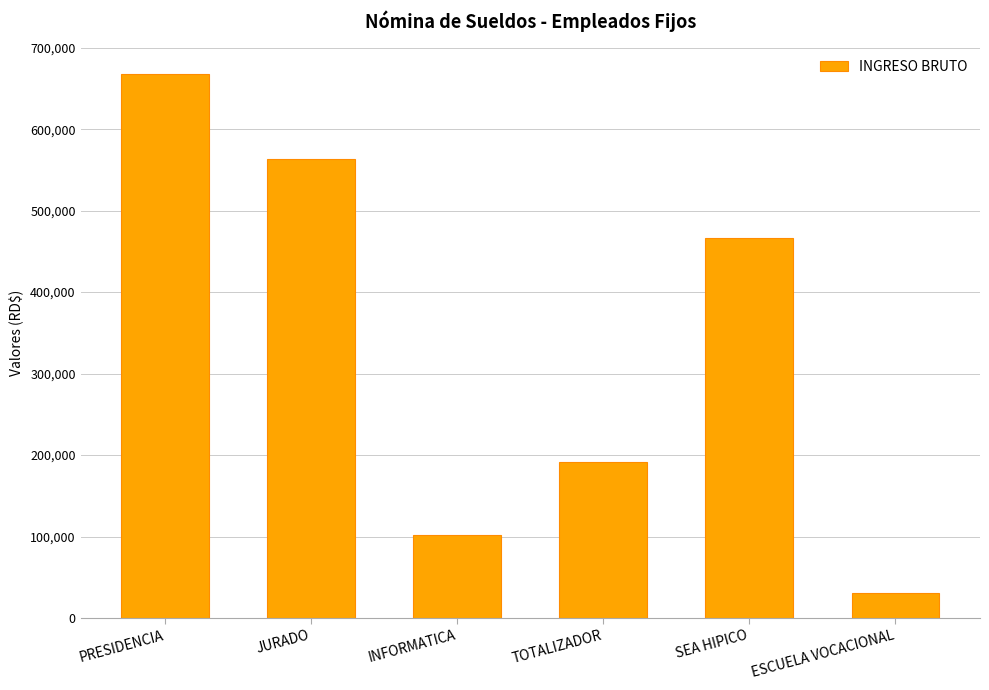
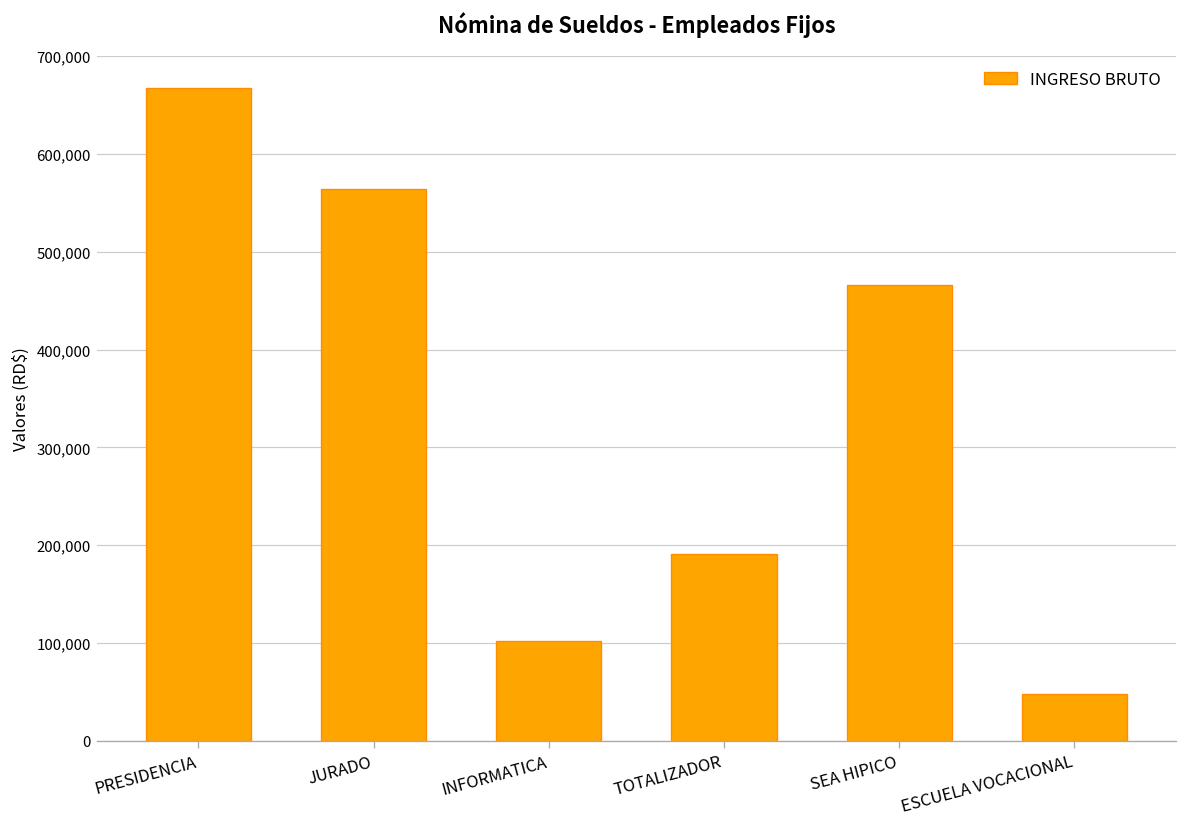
ESCUELA VOCACIONAL: 30,000 -> 50,000
